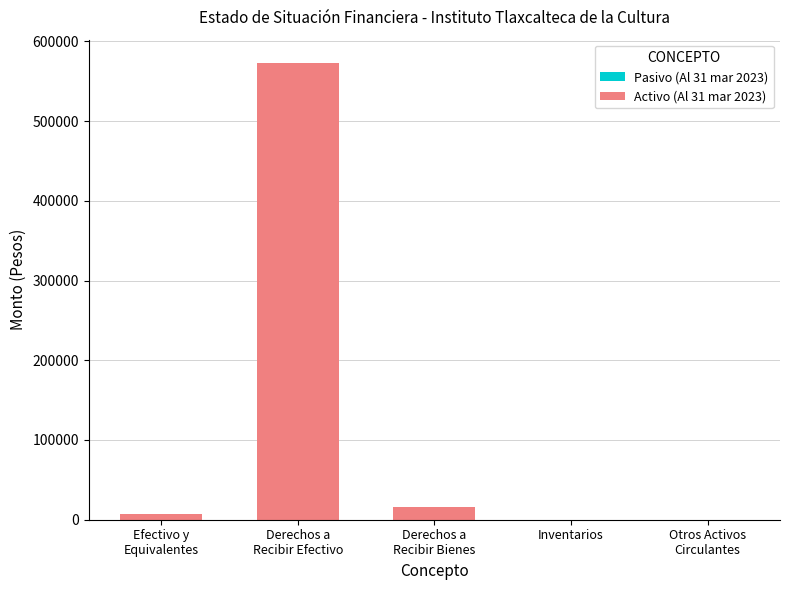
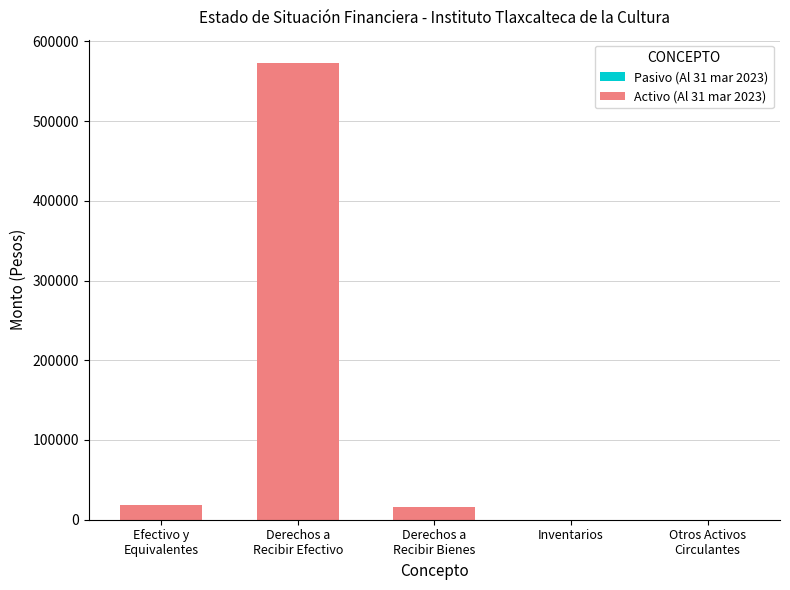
Activo (Al 31 mar 2023), Efectivo y Equivalentes: 10000 -> 20000
